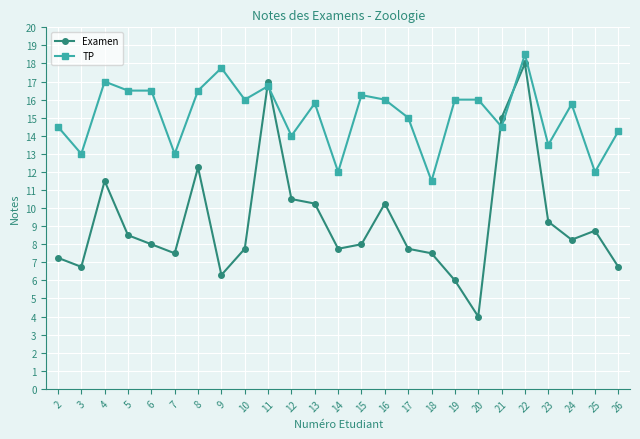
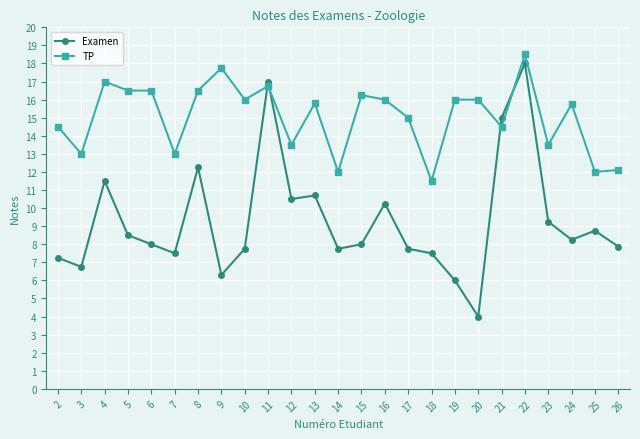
TP, 12: 14.0 -> 13.5
Examen, 13: 10.3 -> 10.7
Examen, 26: 6.8 -> 7.9
TP, 26: 14.3 -> 12.1
